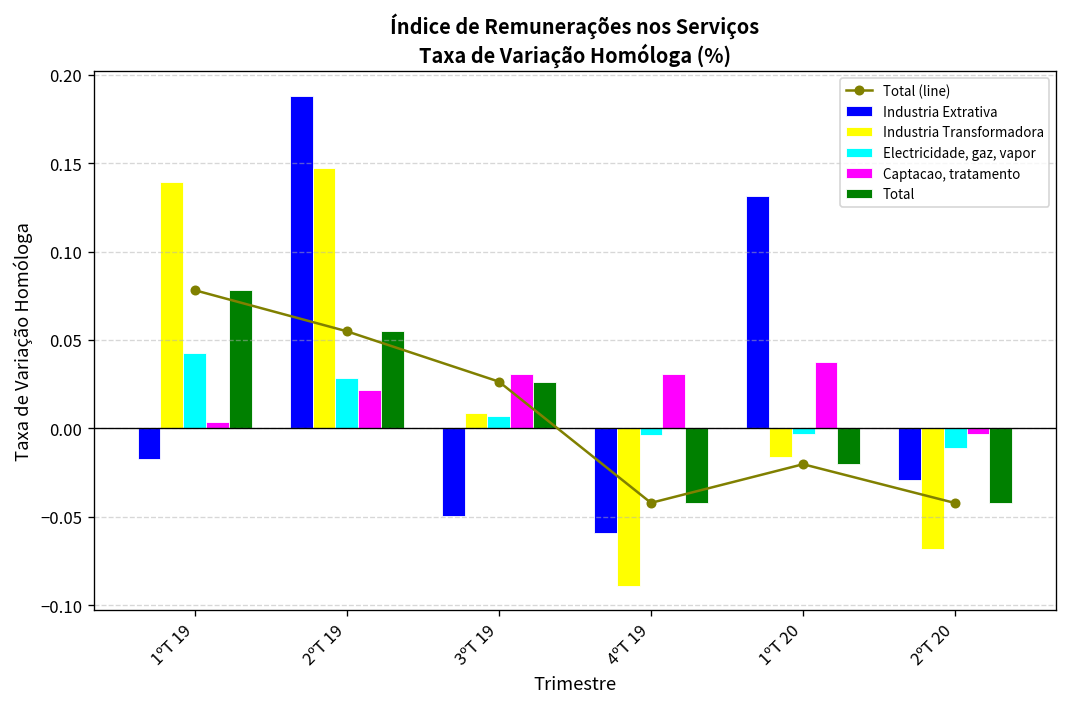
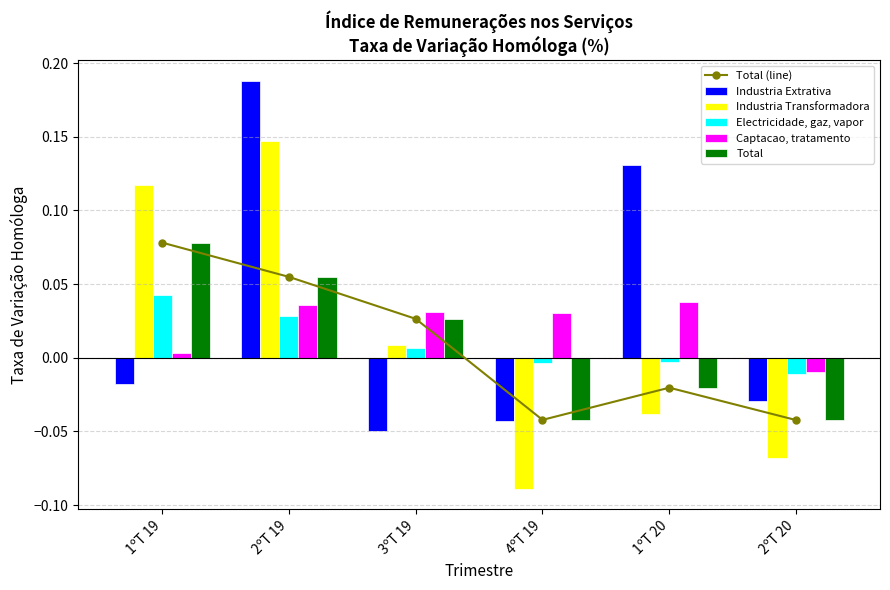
Industria Transformadora, 1ºT 19: 0.139 -> 0.117
Captacao, tratamento, 2ºT 19: 0.022 -> 0.036
Industria Extrativa, 4ºT 19: -0.059 -> -0.043
Industria Transformadora, 1ºT 20: -0.016 -> -0.038
Captacao, tratamento, 2ºT 20: -0.003 -> -0.009
